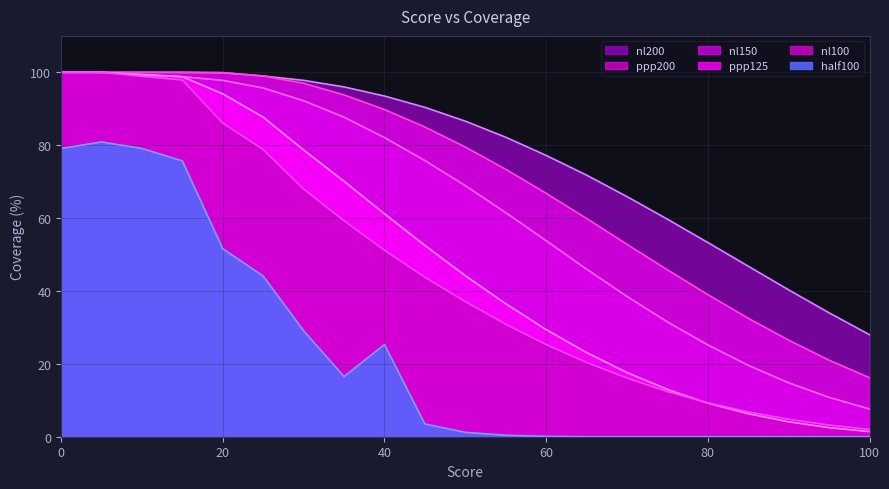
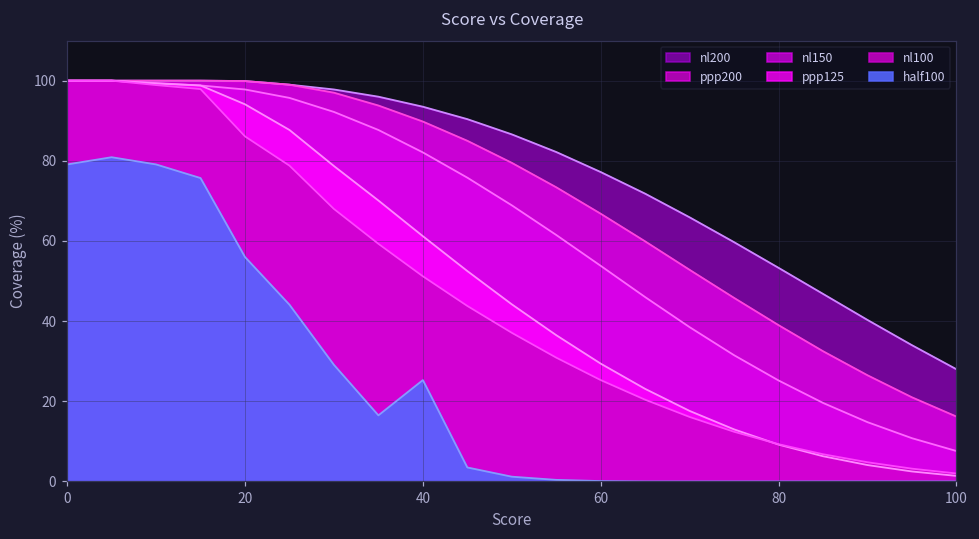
half100, 20: 52 -> 56
